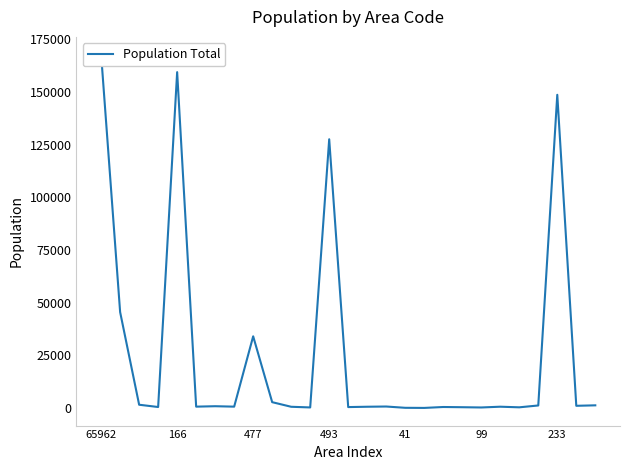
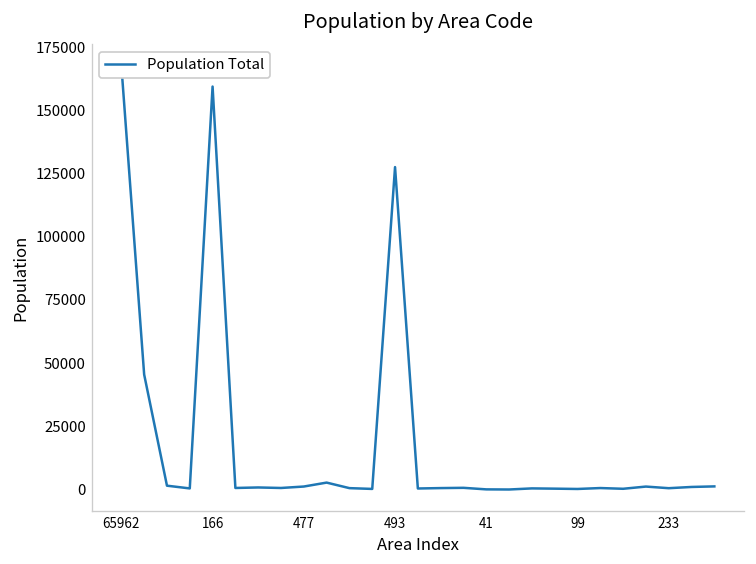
477: 34000 -> 1000
233: 149000 -> 1000
